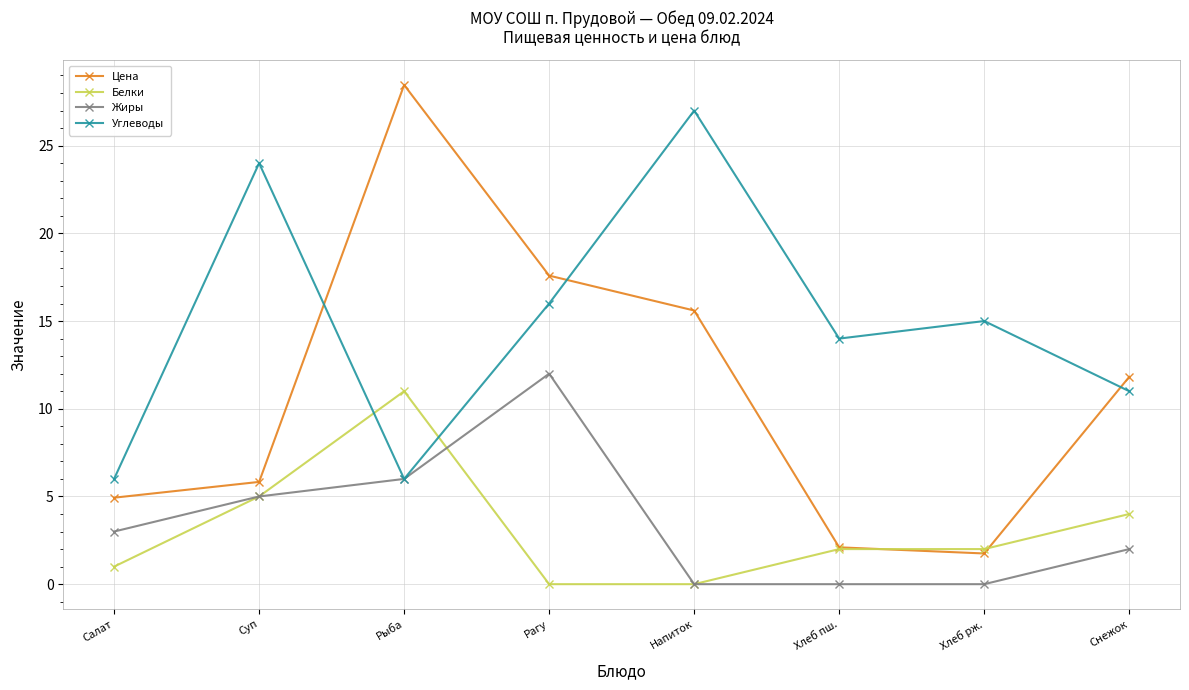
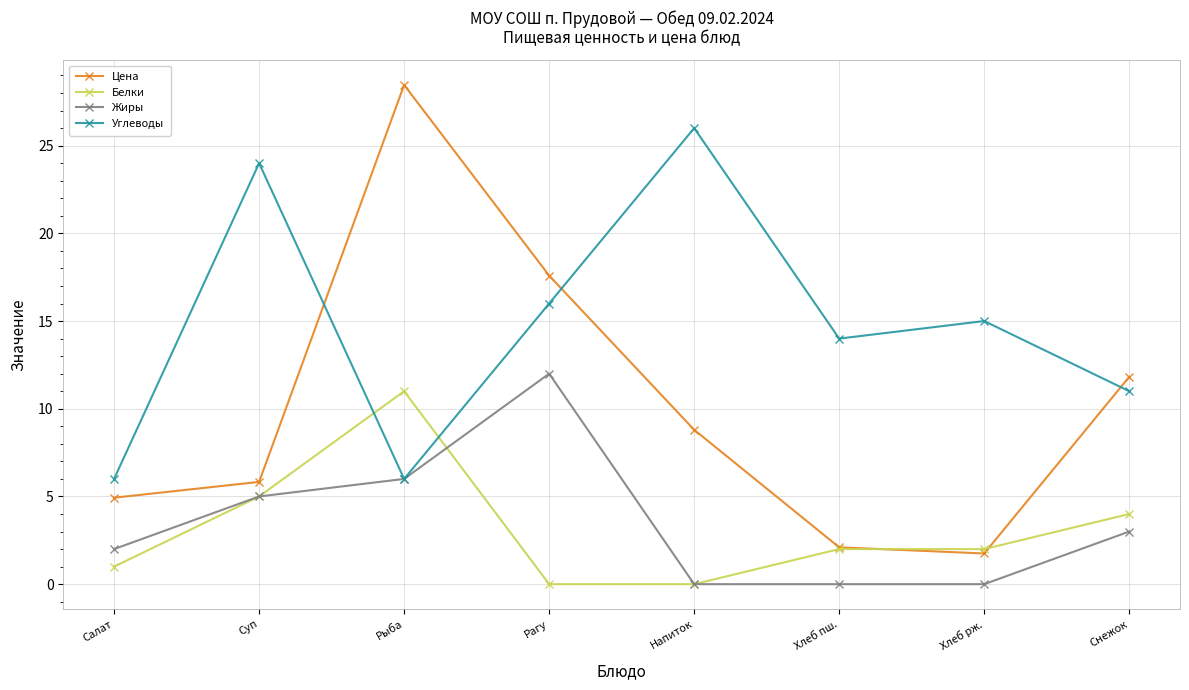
Жиры, Салат: 3 -> 2
Цена, Напиток: 15.6 -> 8.8
Углеводы, Напиток: 27 -> 26
Жиры, Снежок: 2 -> 3
